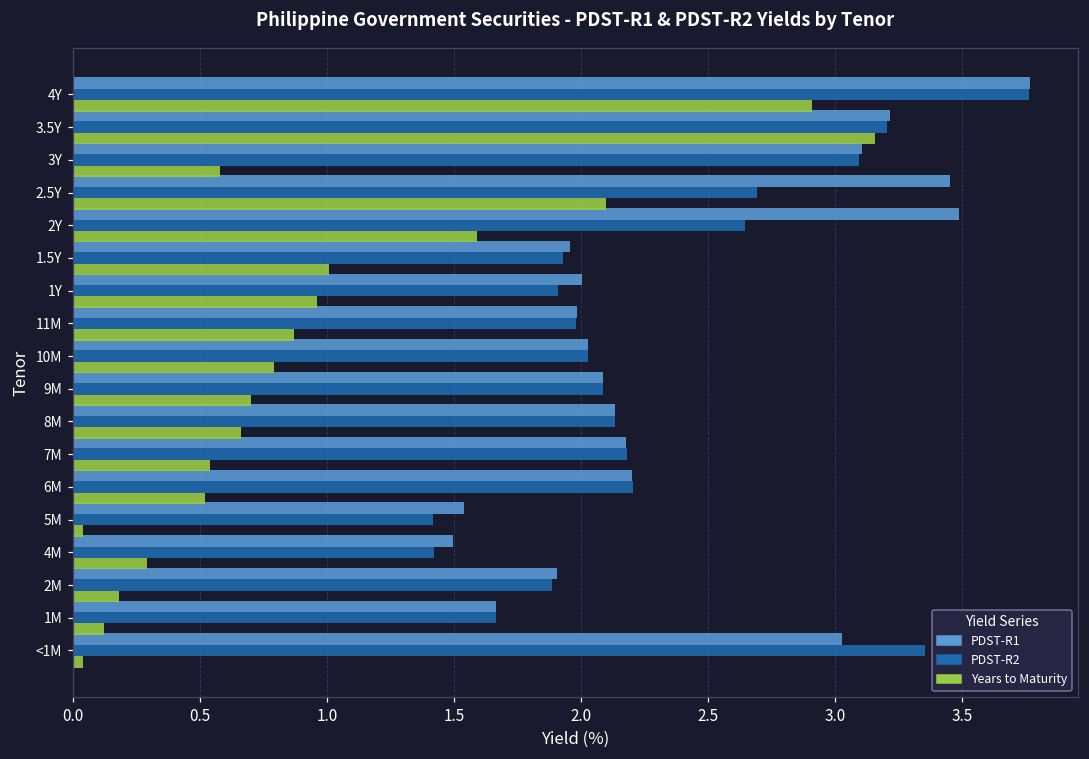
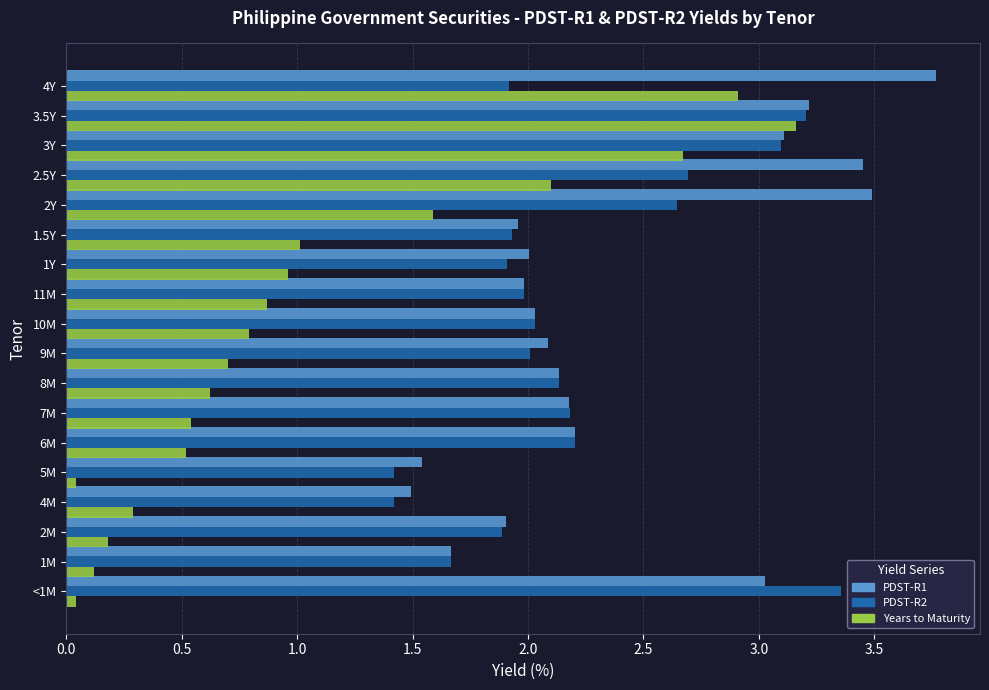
PDST-R2, 4Y: 3.77 -> 1.92
Years to Maturity, 3Y: 0.58 -> 2.67
PDST-R2, 9M: 2.09 -> 2.01
Years to Maturity, 8M: 0.66 -> 0.62
